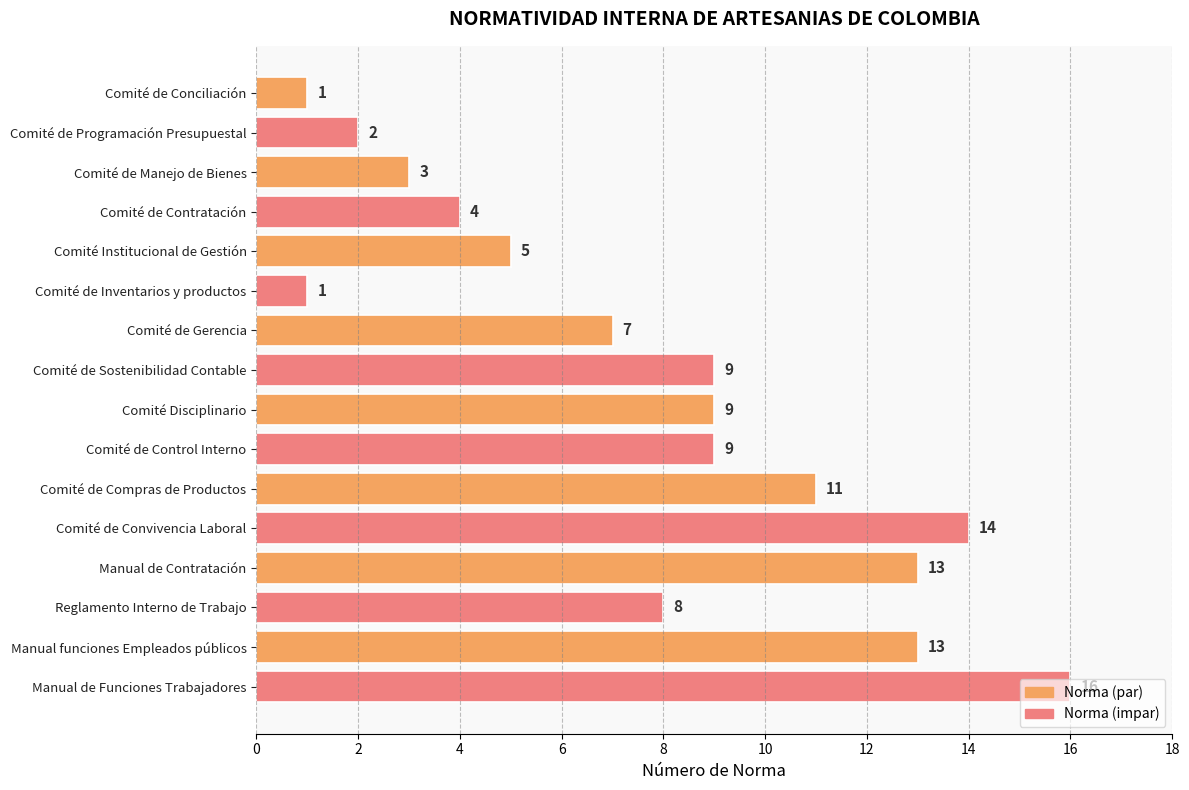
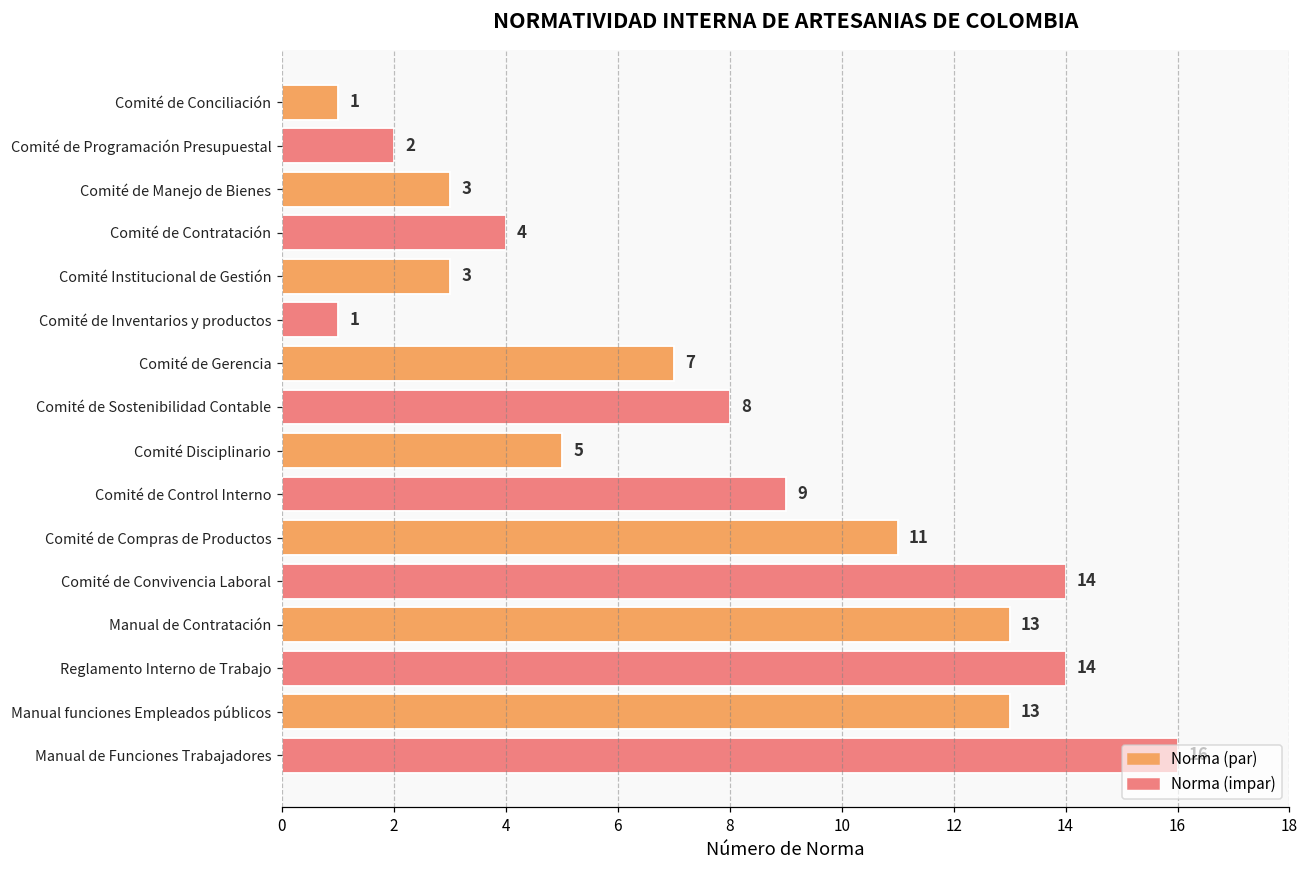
Comité Institucional de Gestión: 5 -> 3
Comité de Sostenibilidad Contable: 9 -> 8
Comité Disciplinario: 9 -> 5
Reglamento Interno de Trabajo: 8 -> 14
